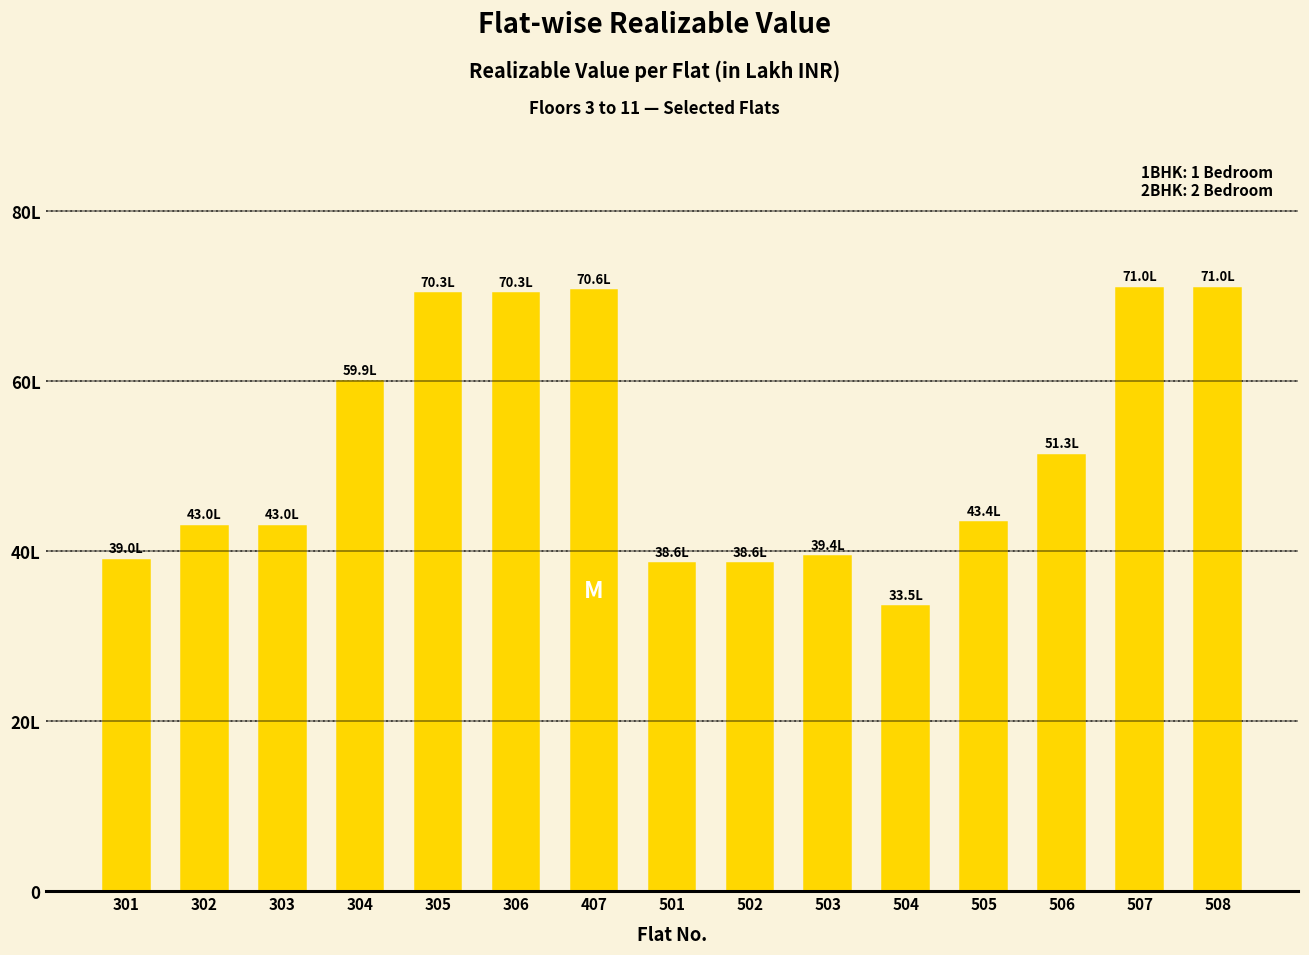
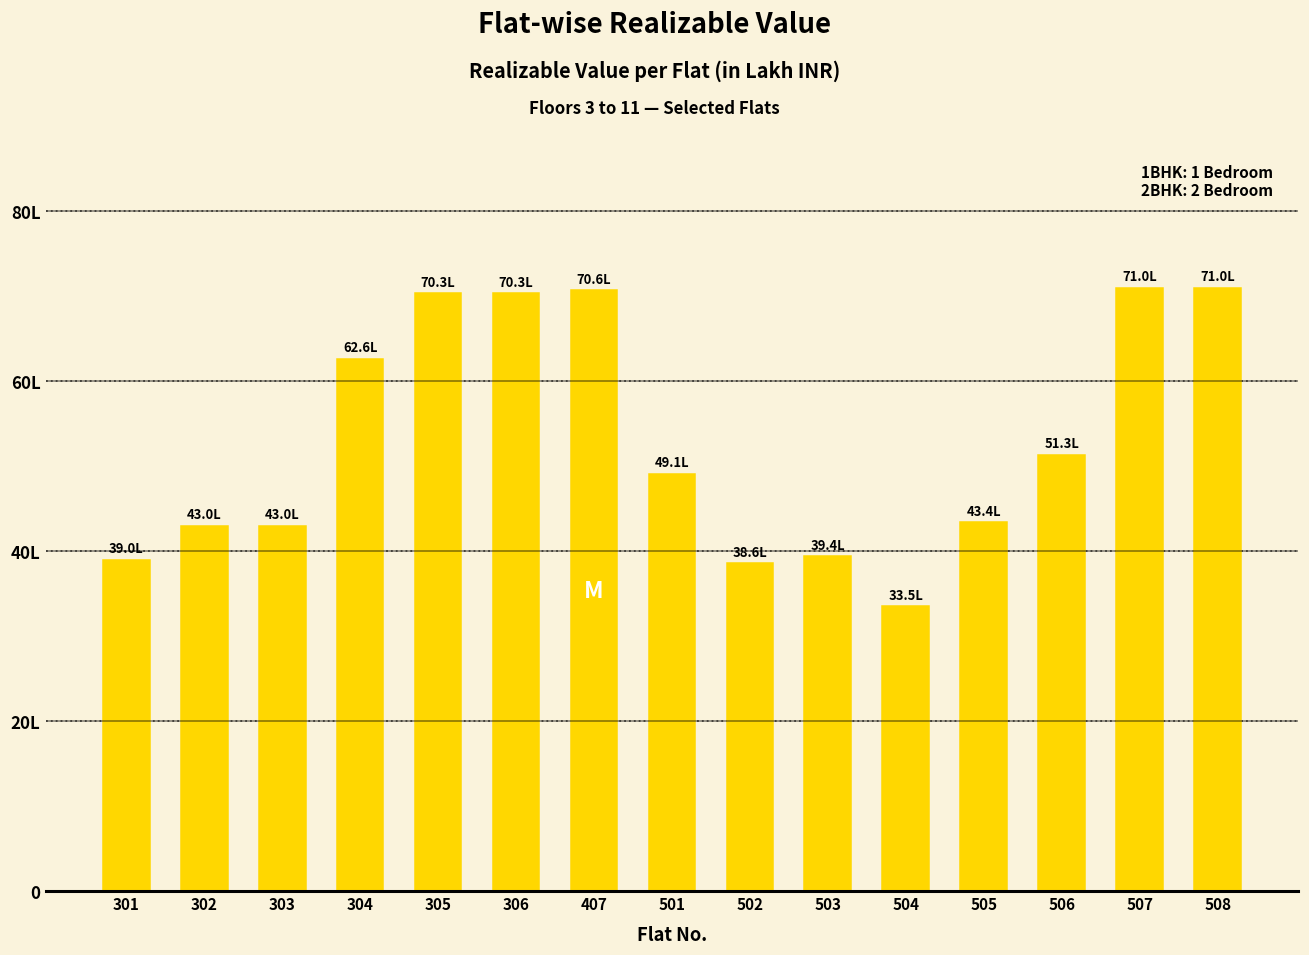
304: 59.9L -> 62.6L
501: 38.6L -> 49.1L
